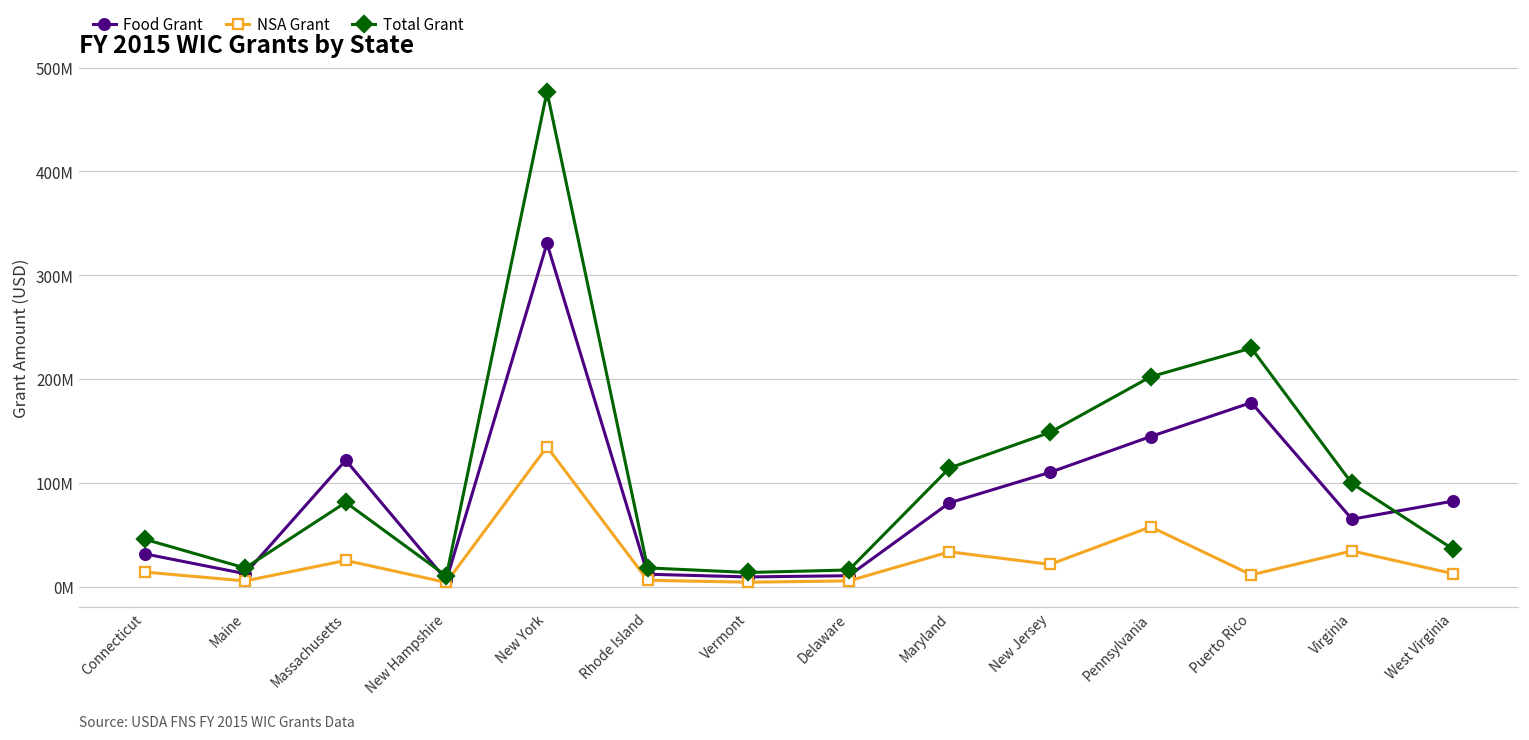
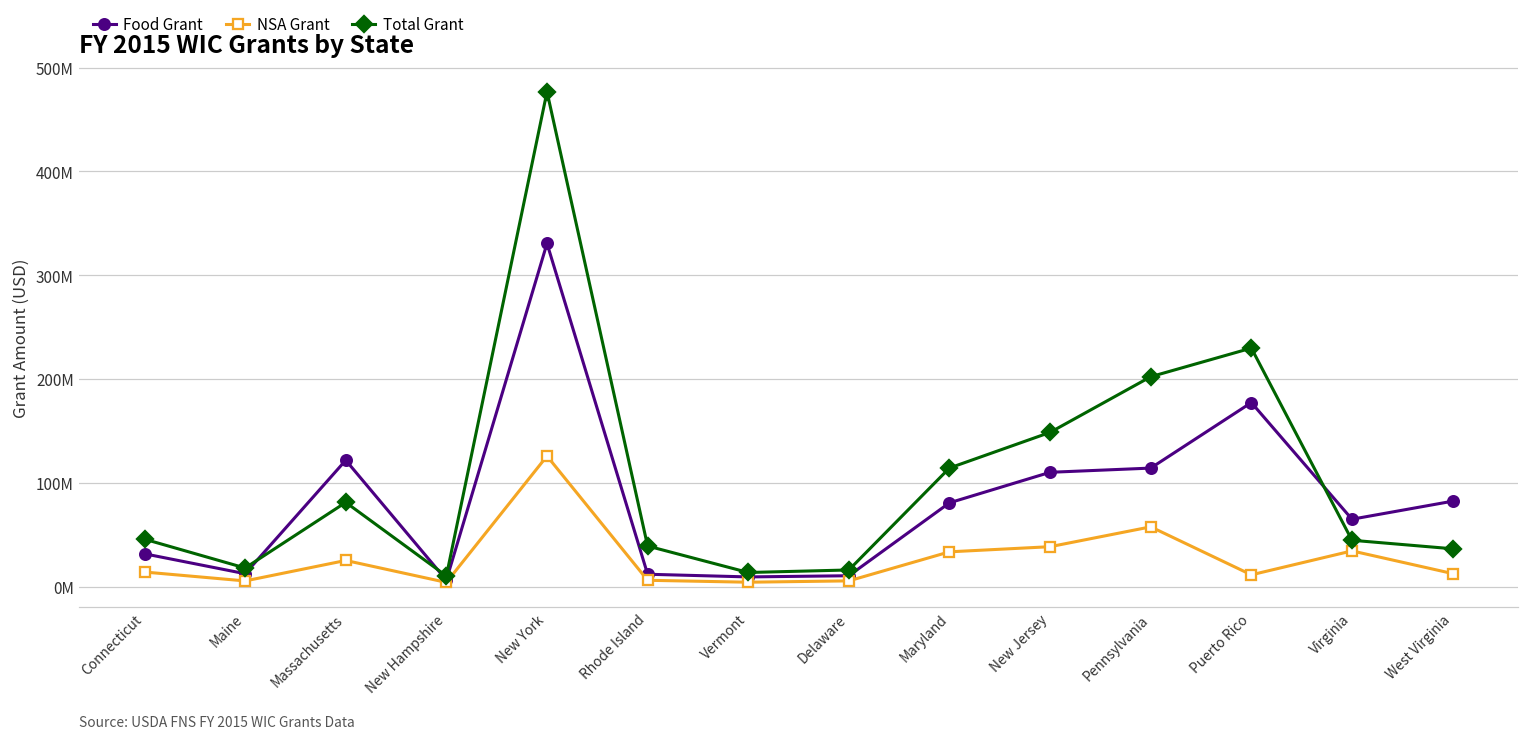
NSA Grant, New York: 135000000 -> 126000000
Total Grant, Rhode Island: 20000000 -> 40000000
NSA Grant, New Jersey: 20000000 -> 40000000
Food Grant, Pennsylvania: 140000000 -> 110000000
Total Grant, Virginia: 100000000 -> 40000000
